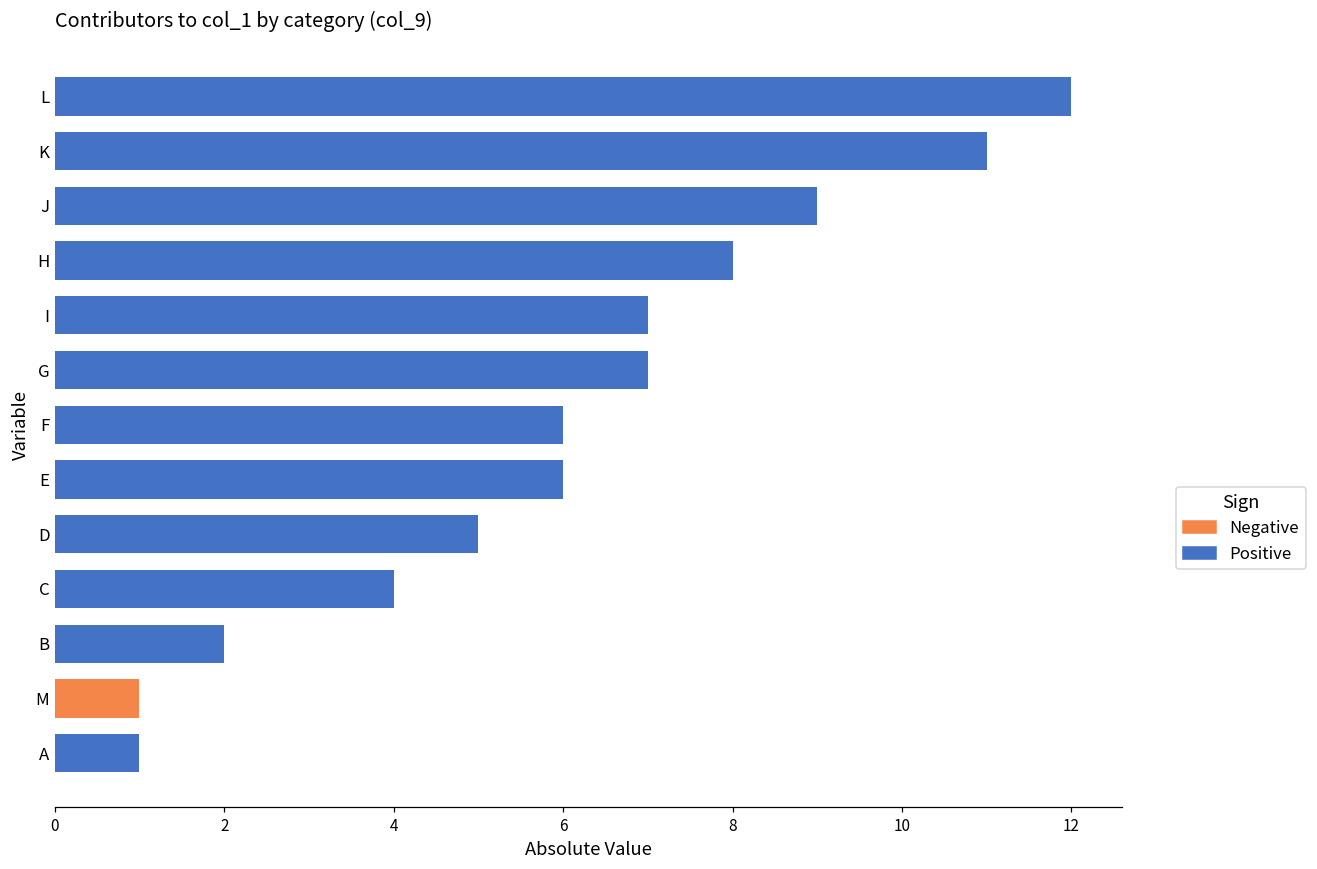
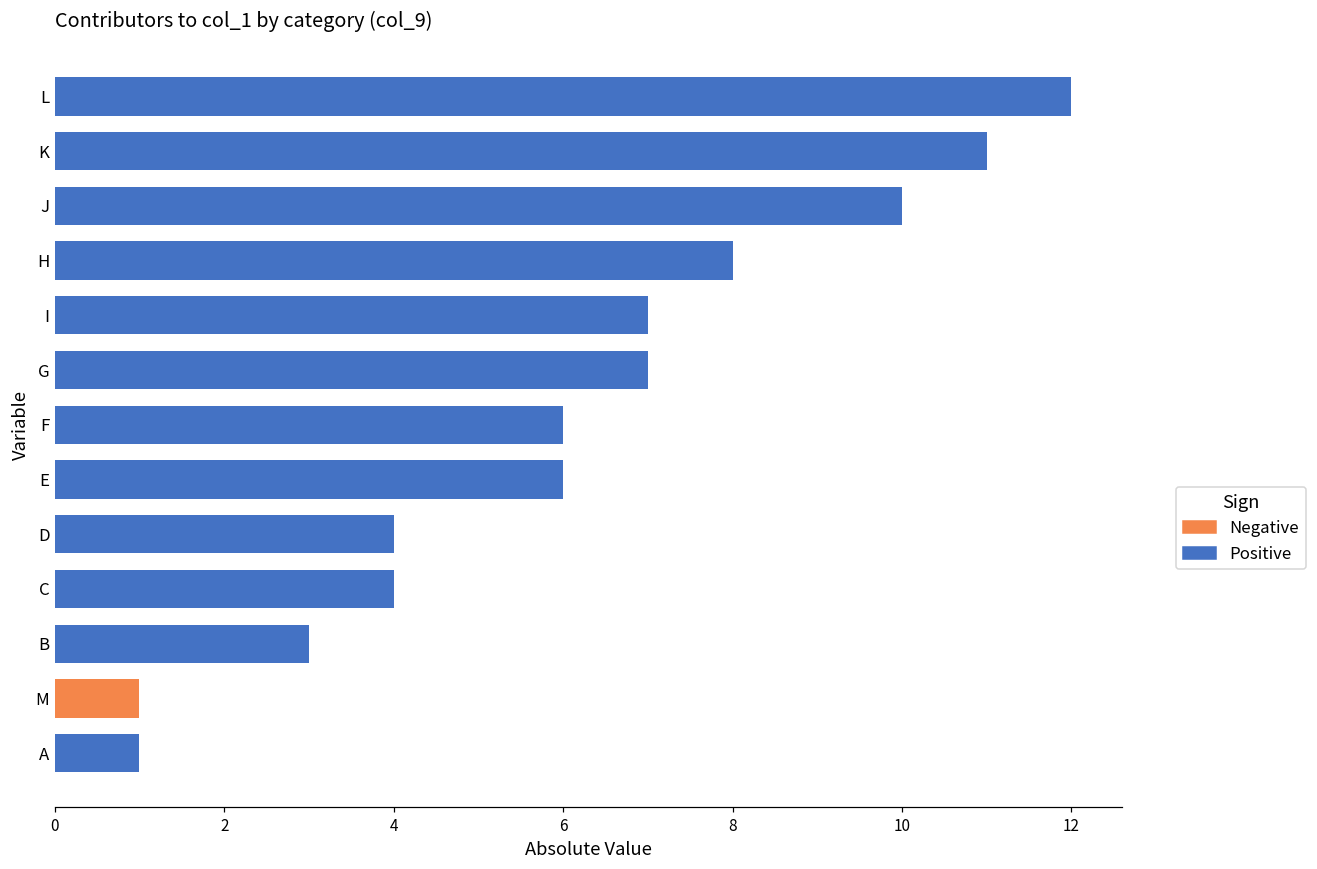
J: 9 -> 10
D: 5 -> 4
B: 2 -> 3
